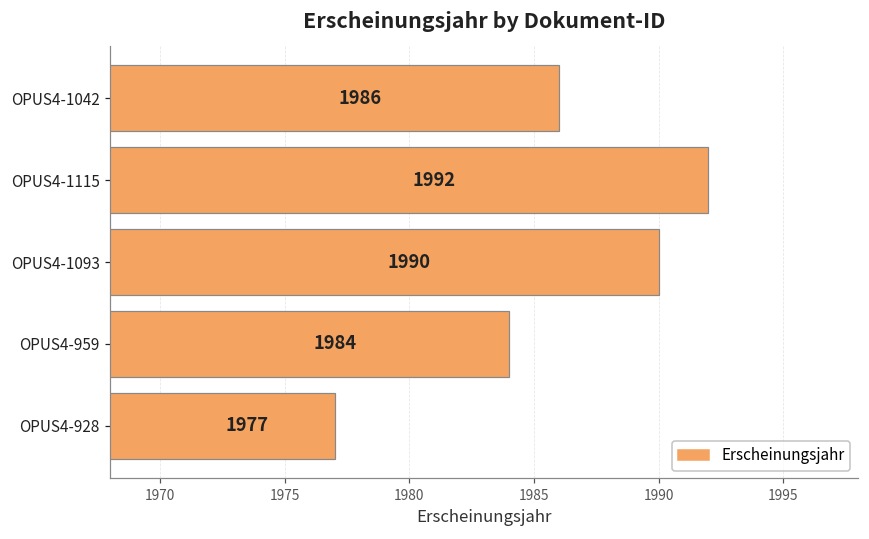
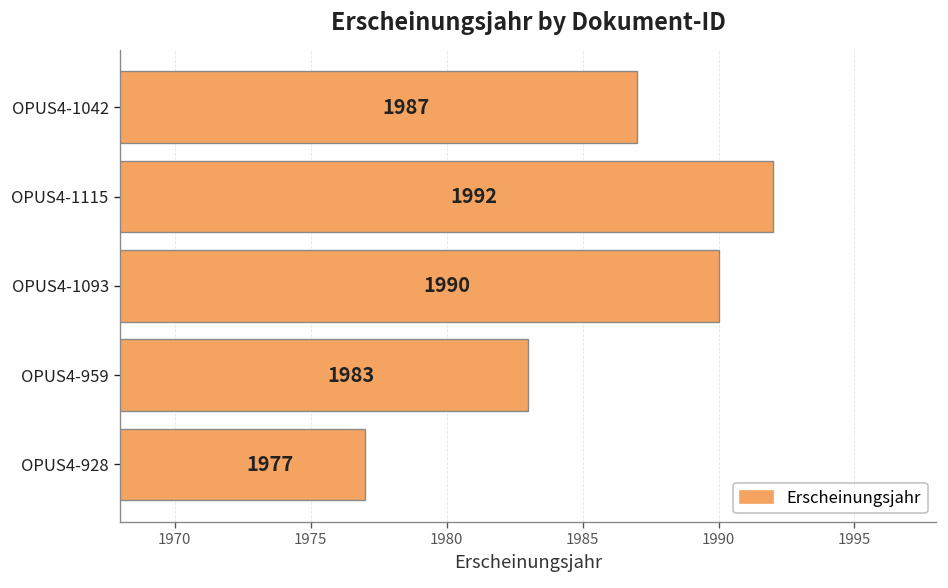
OPUS4-1042: 1986 -> 1987
OPUS4-959: 1984 -> 1983
